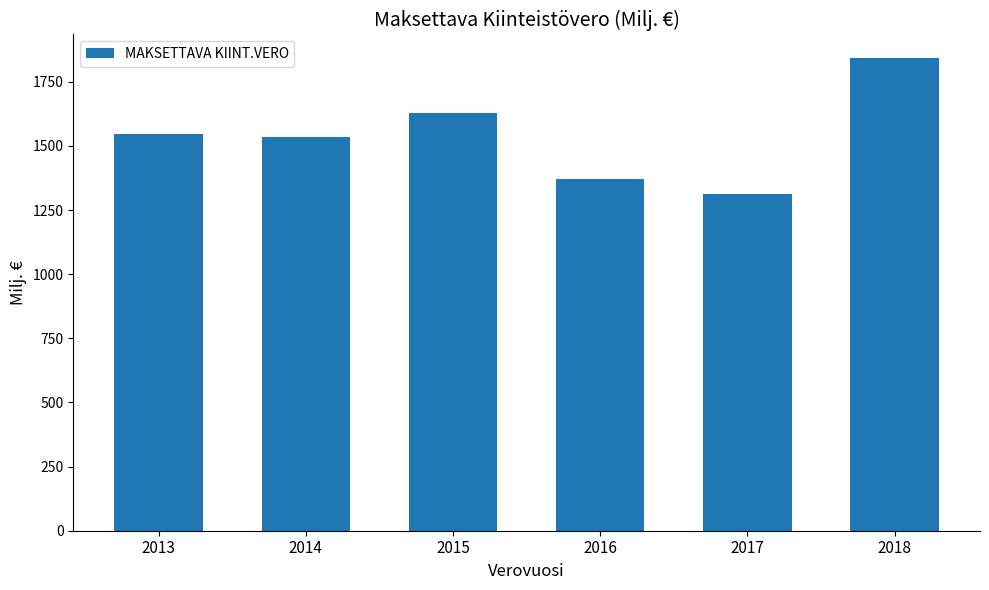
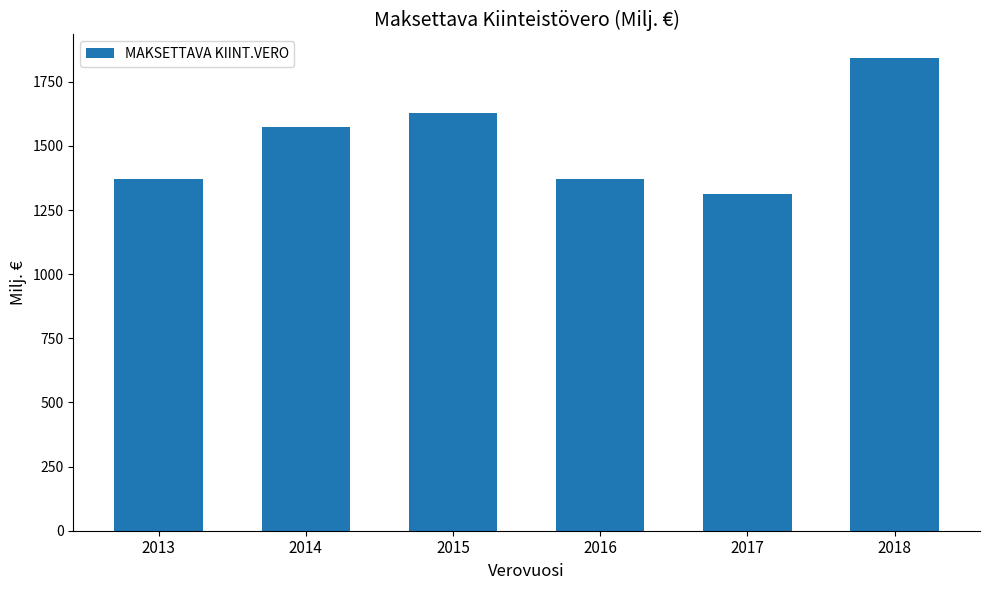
2013: 1540 -> 1370
2014: 1540 -> 1570
